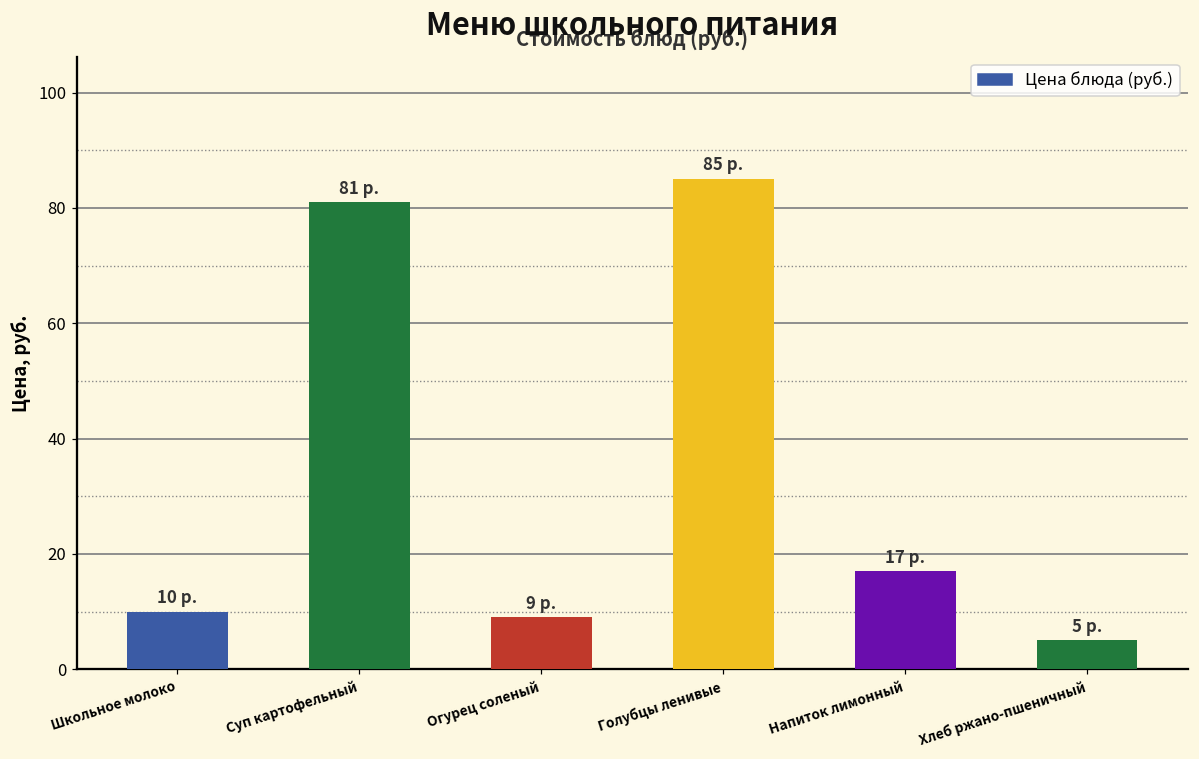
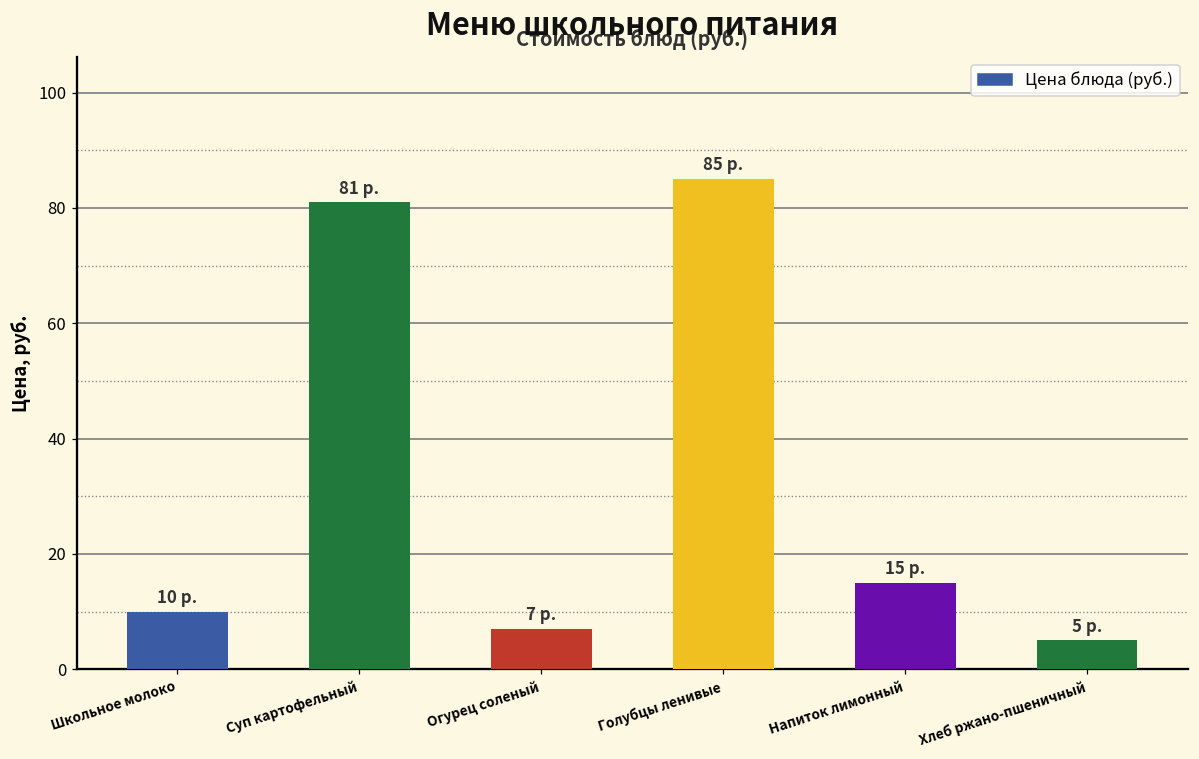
Огурец соленый: 9 -> 7
Напиток лимонный: 17 -> 15
